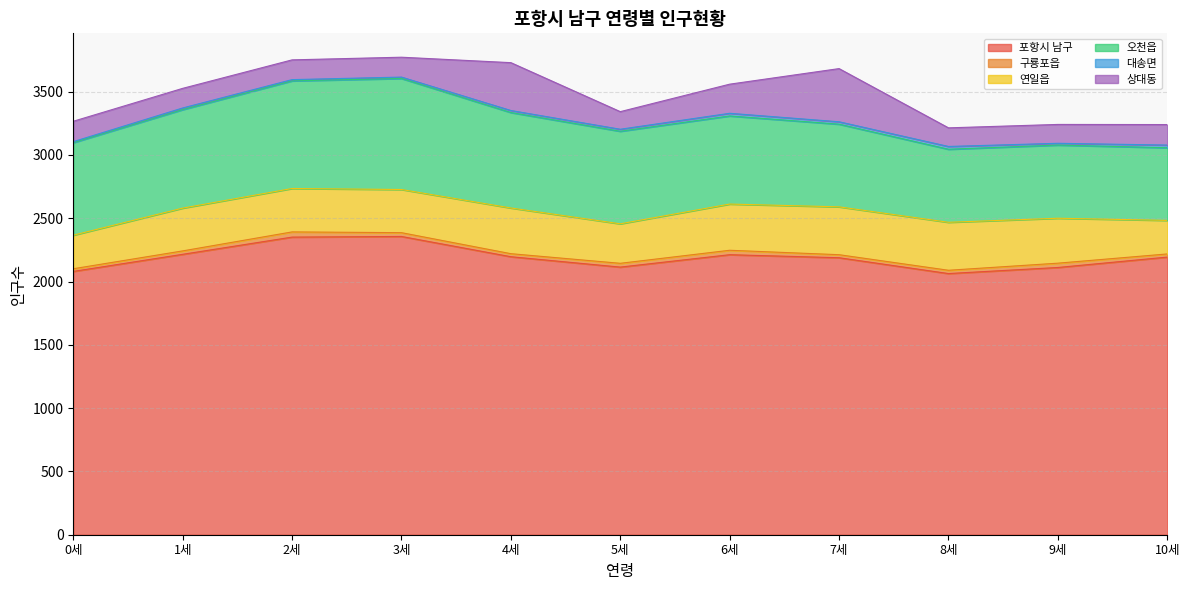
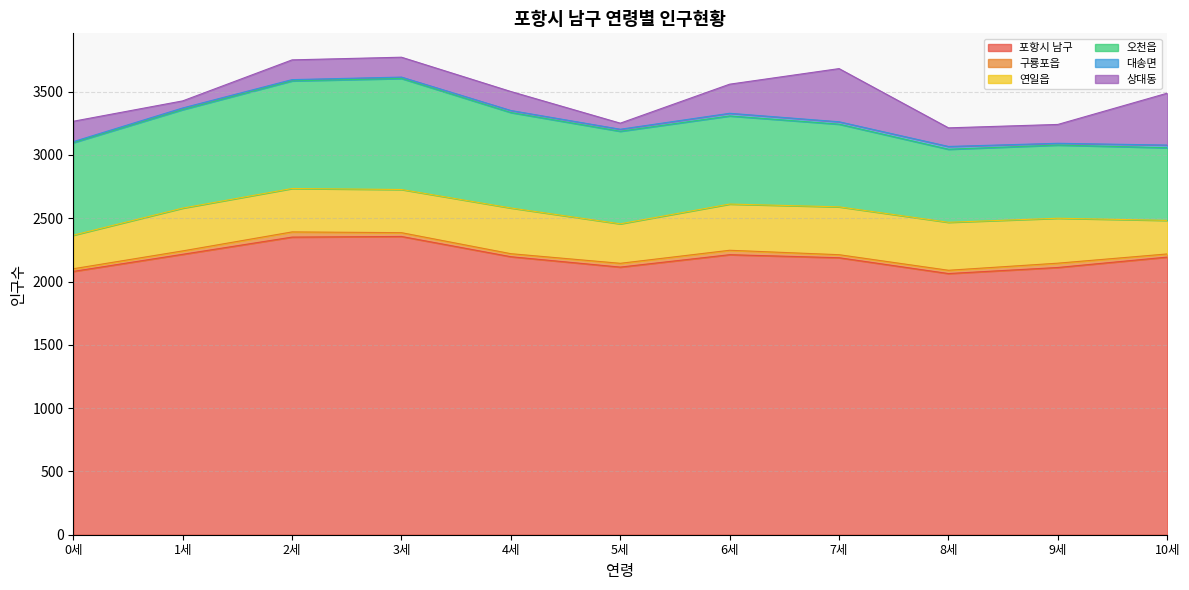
상대동, 1세: 160 -> 60
상대동, 4세: 380 -> 150
상대동, 5세: 140 -> 50
상대동, 10세: 160 -> 410
